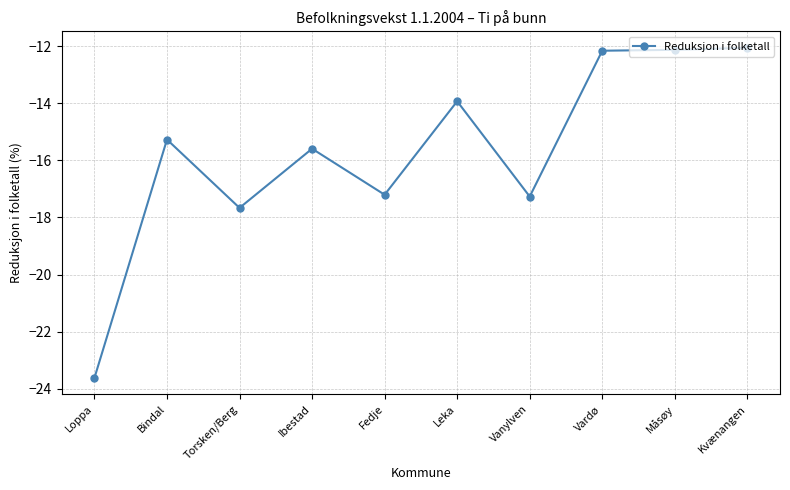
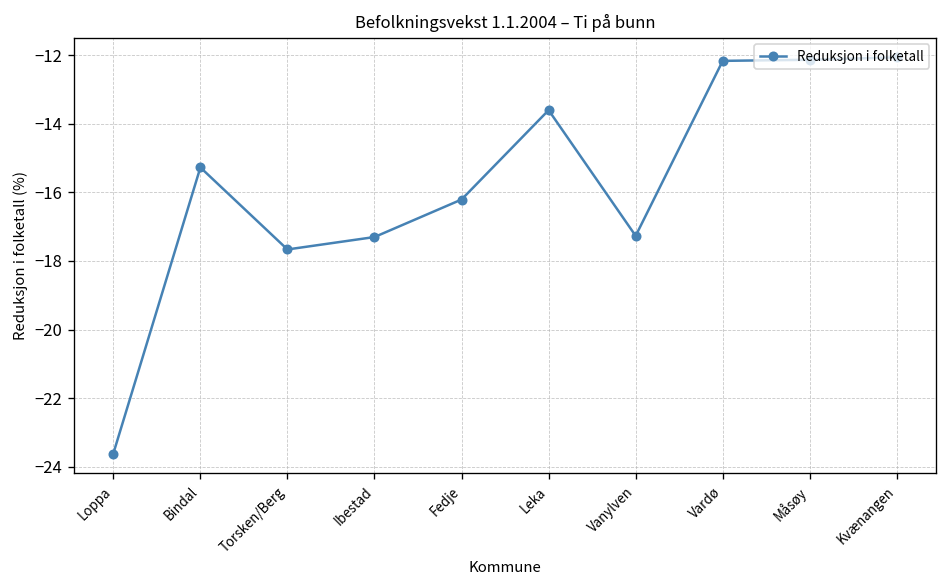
Ibestad: -15.6 -> -17.3
Fedje: -17.2 -> -16.2
Leka: -13.9 -> -13.6
